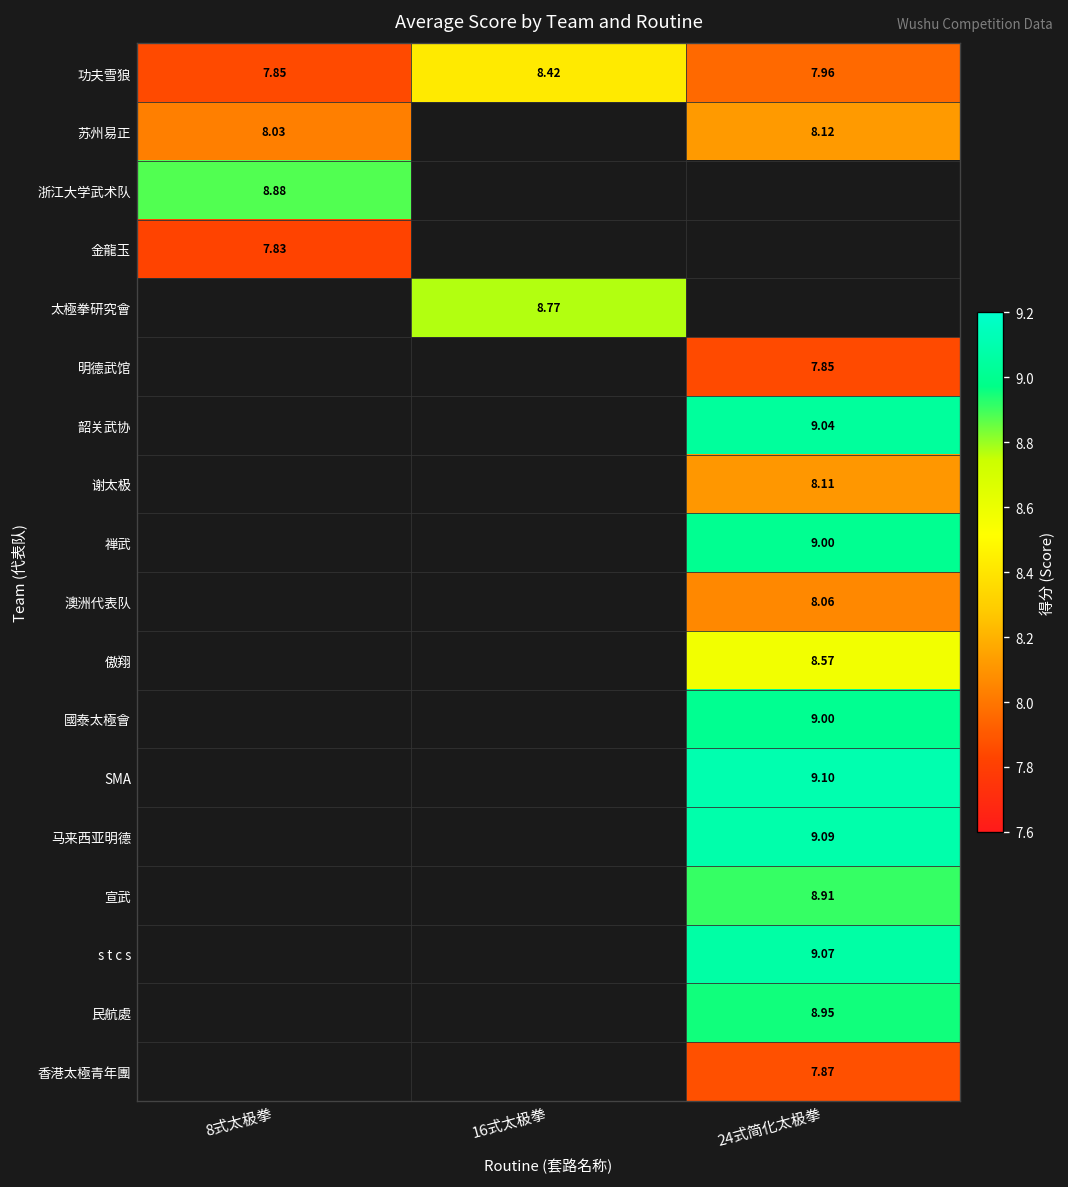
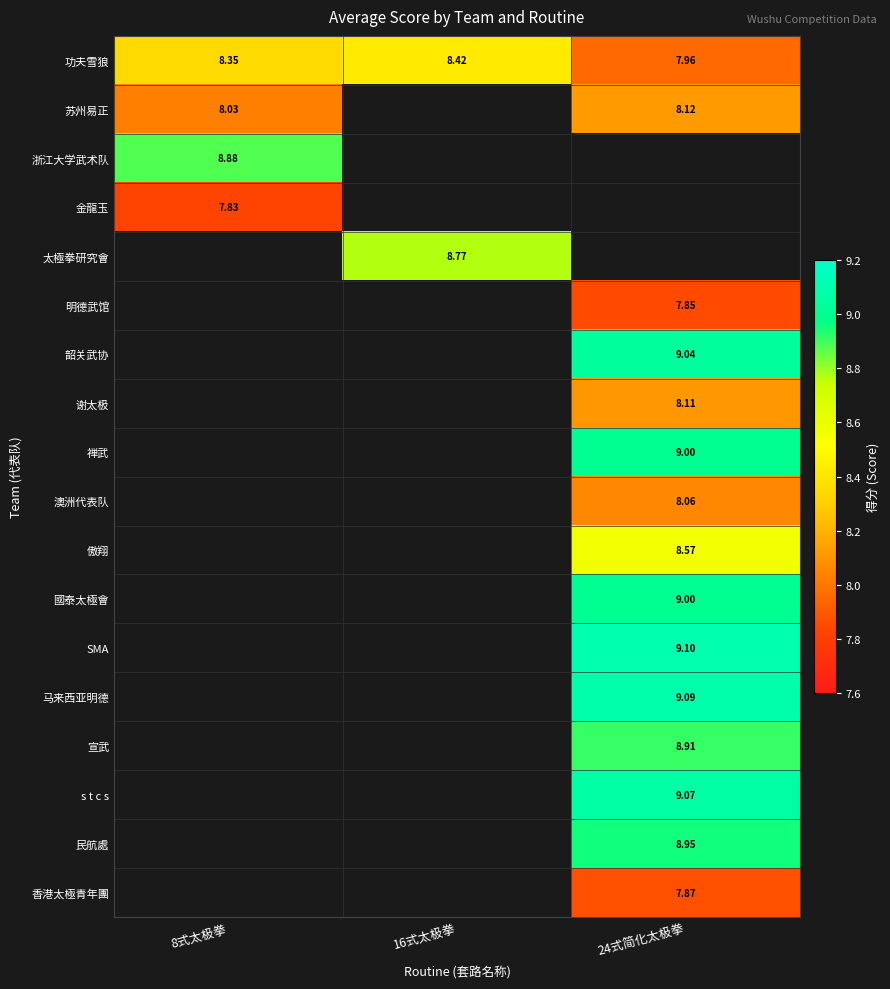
功夫雪狼, 8式太极拳: 7.85 -> 8.35
